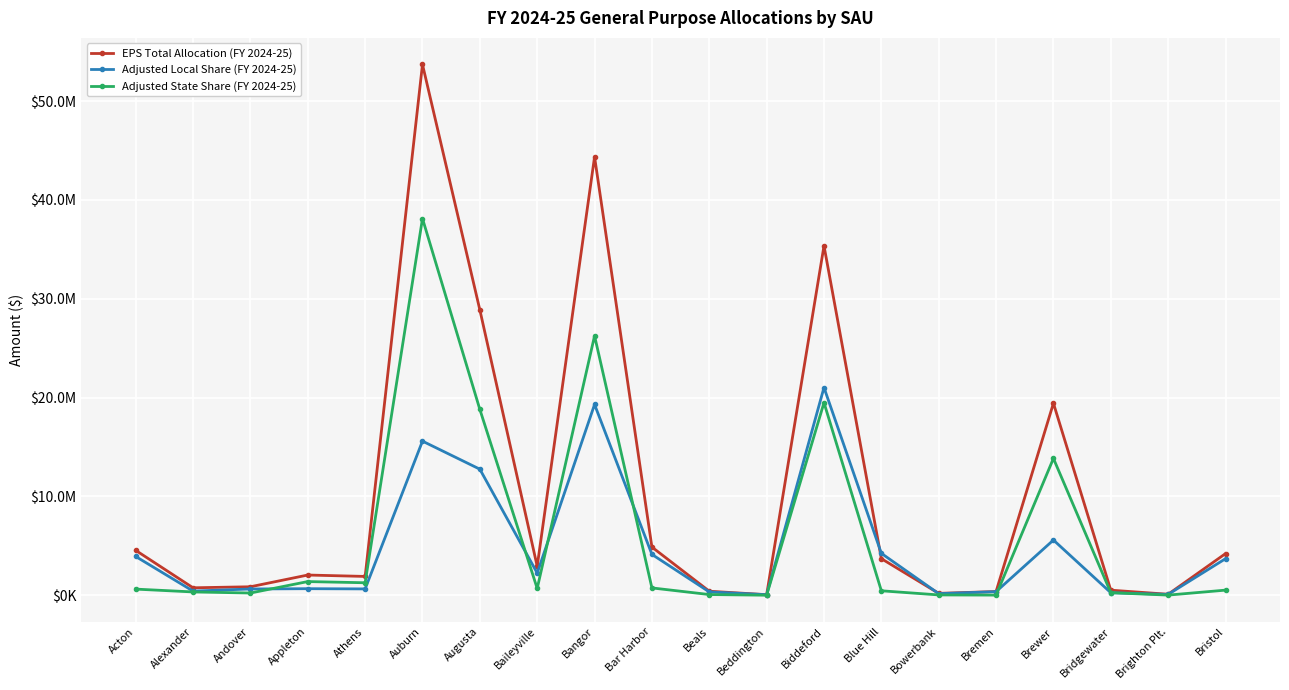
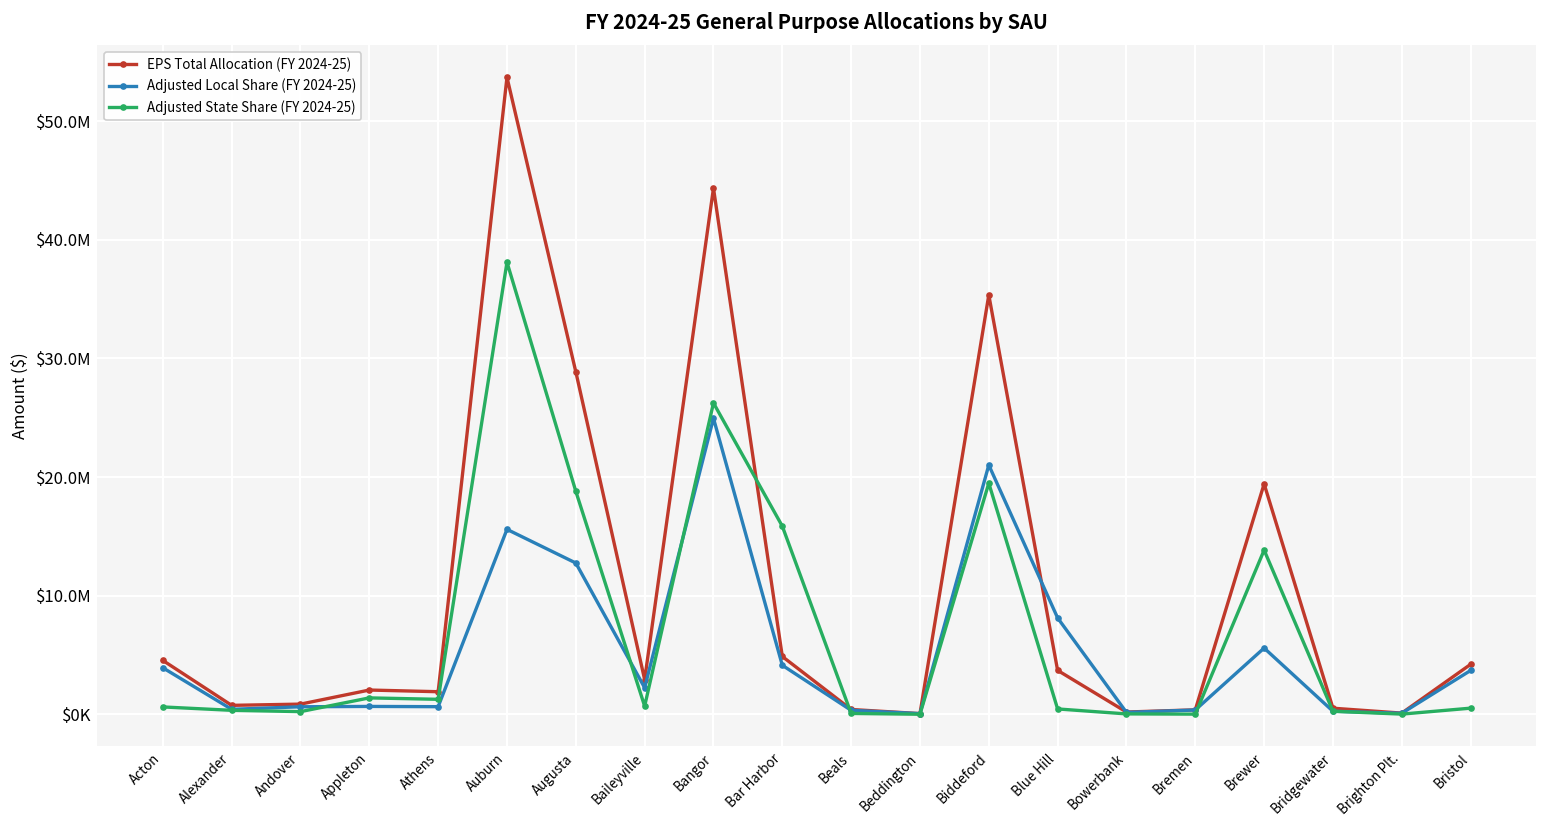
Adjusted Local Share (FY 2024-25), Bangor: $19000000 -> $25000000
Adjusted State Share (FY 2024-25), Bar Harbor: $1000000 -> $16000000
Adjusted Local Share (FY 2024-25), Blue Hill: $4000000 -> $8000000
